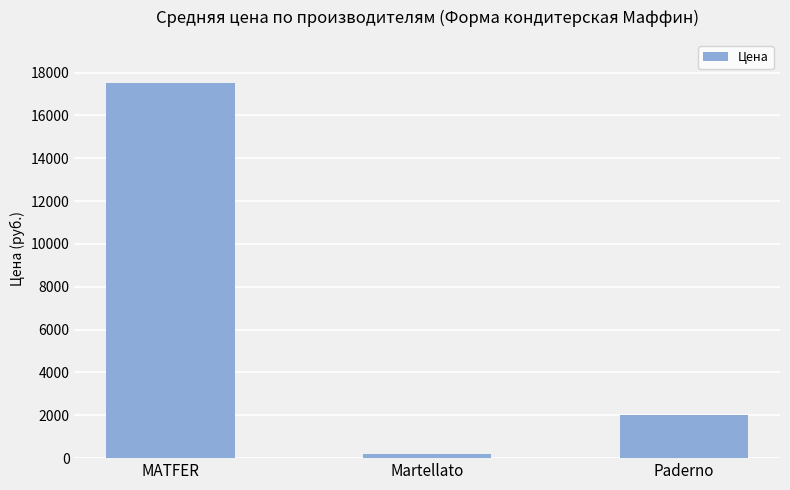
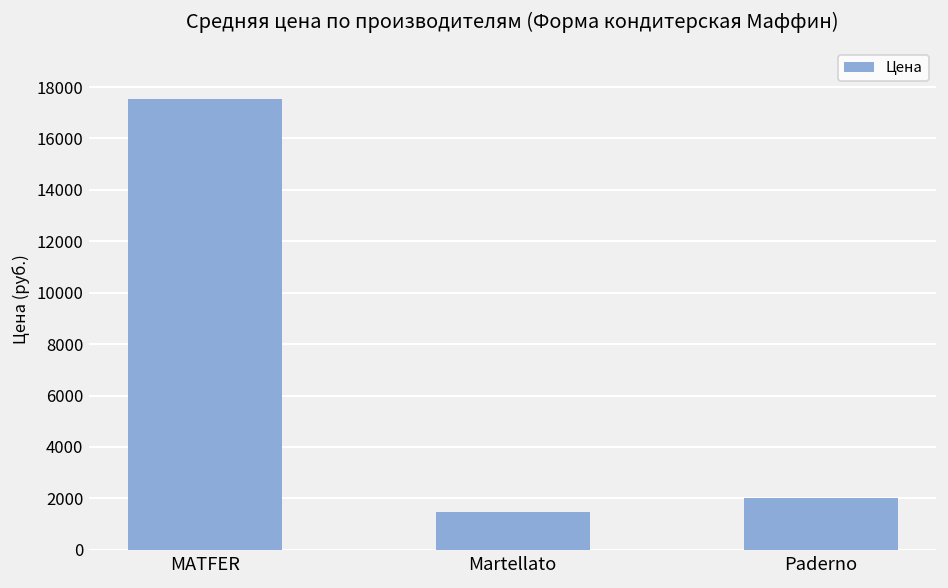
Martellato: 200 -> 1500
